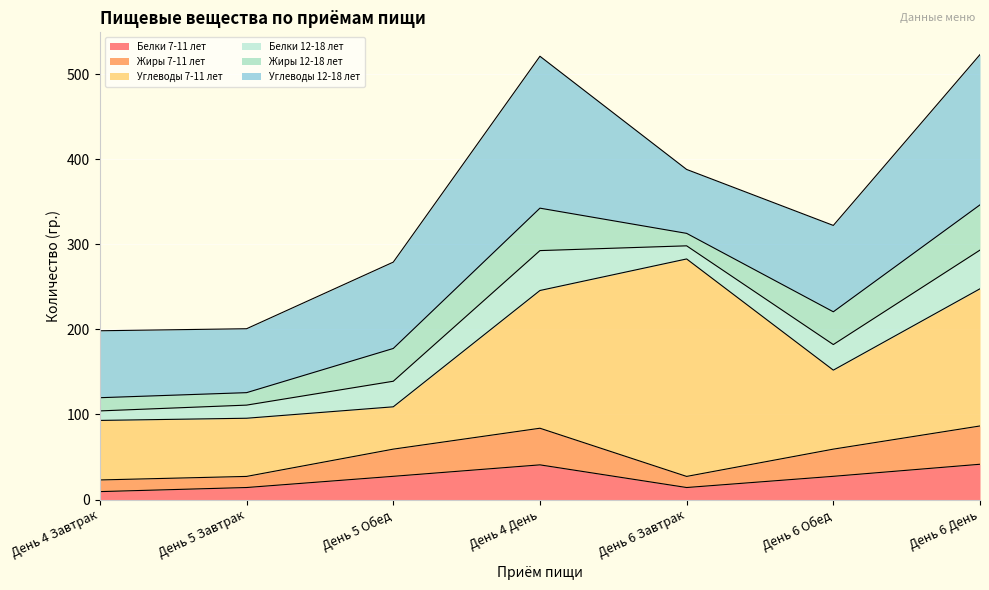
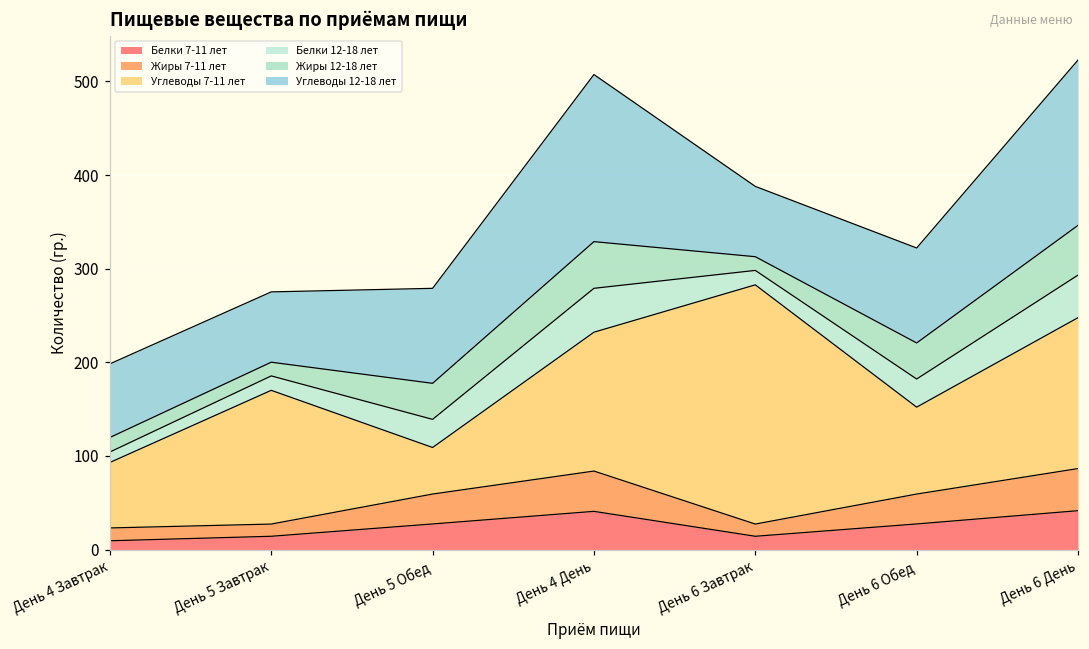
Углеводы 7-11 лет, День 5 Завтрак: 70 -> 140
Углеводы 7-11 лет, День 4 День: 160 -> 150
